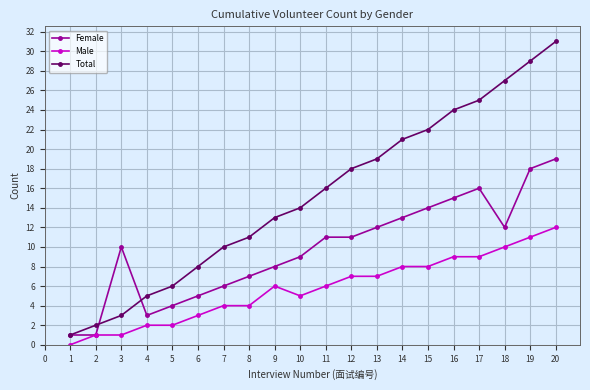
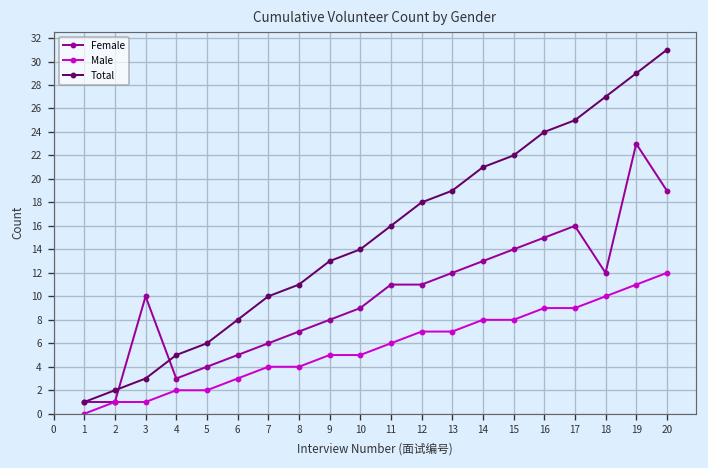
Male, 9: 6 -> 5
Female, 19: 18 -> 23
